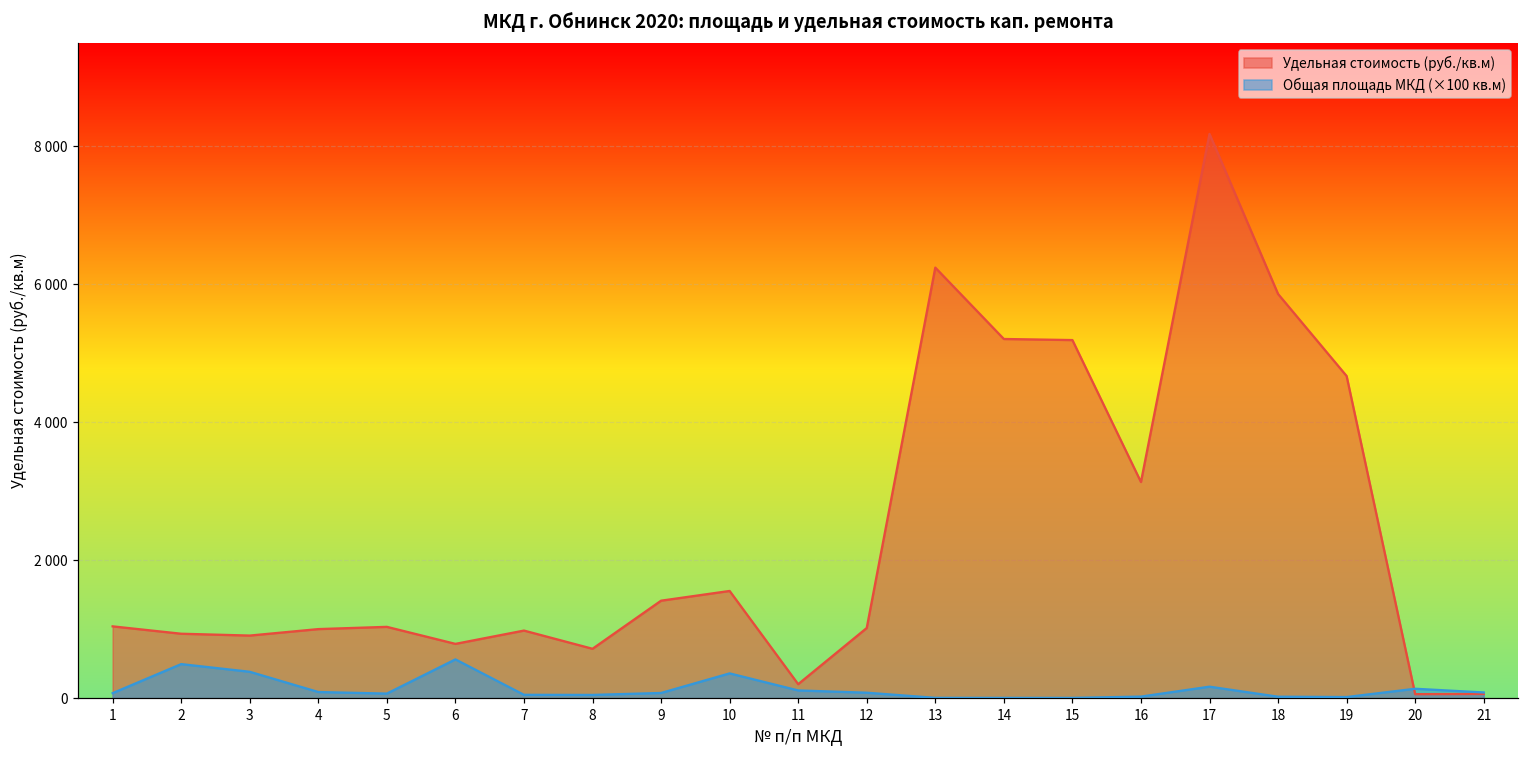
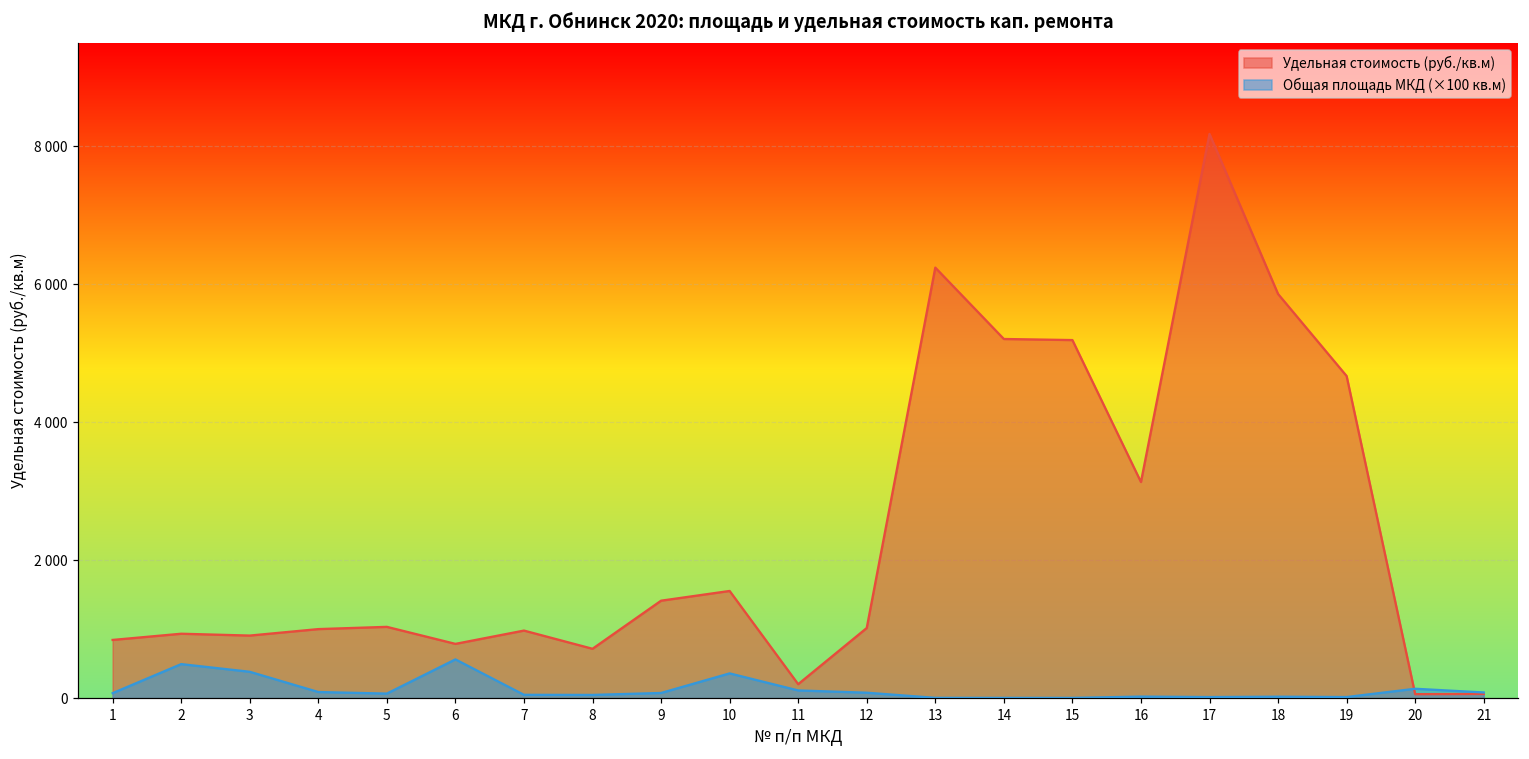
Удельная стоимость (руб./кв.м), 1: 1000 -> 800
Общая площадь МКД (×100 кв.м), 17: 200 -> 0
